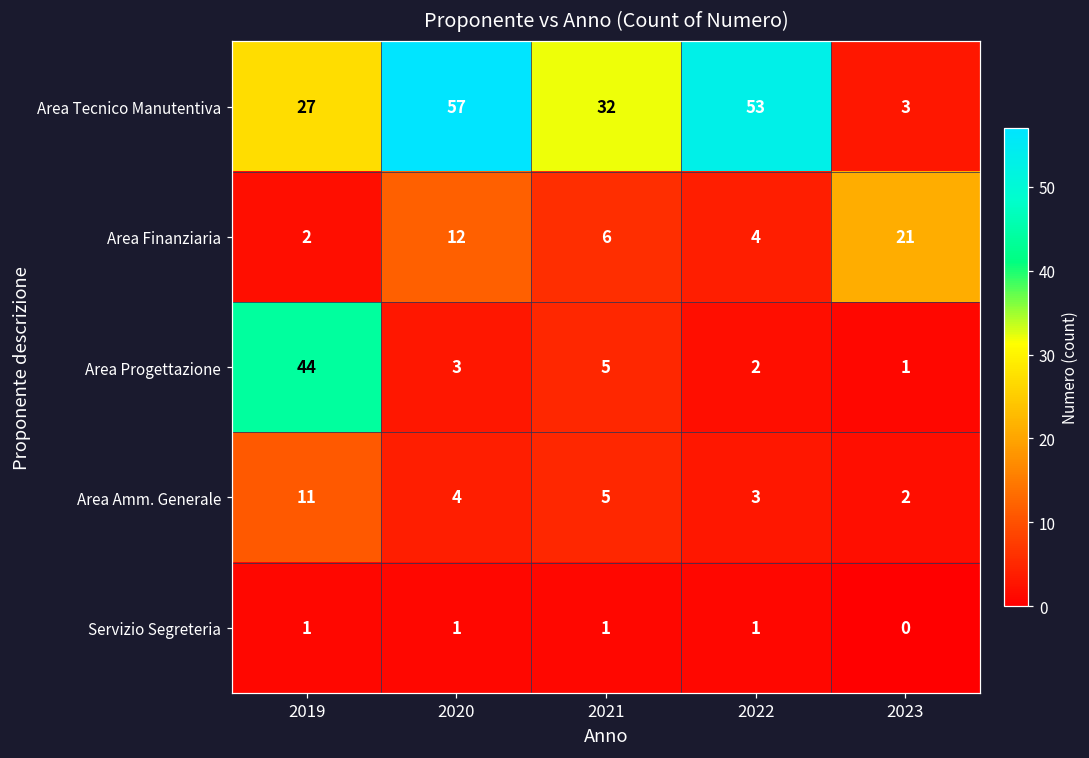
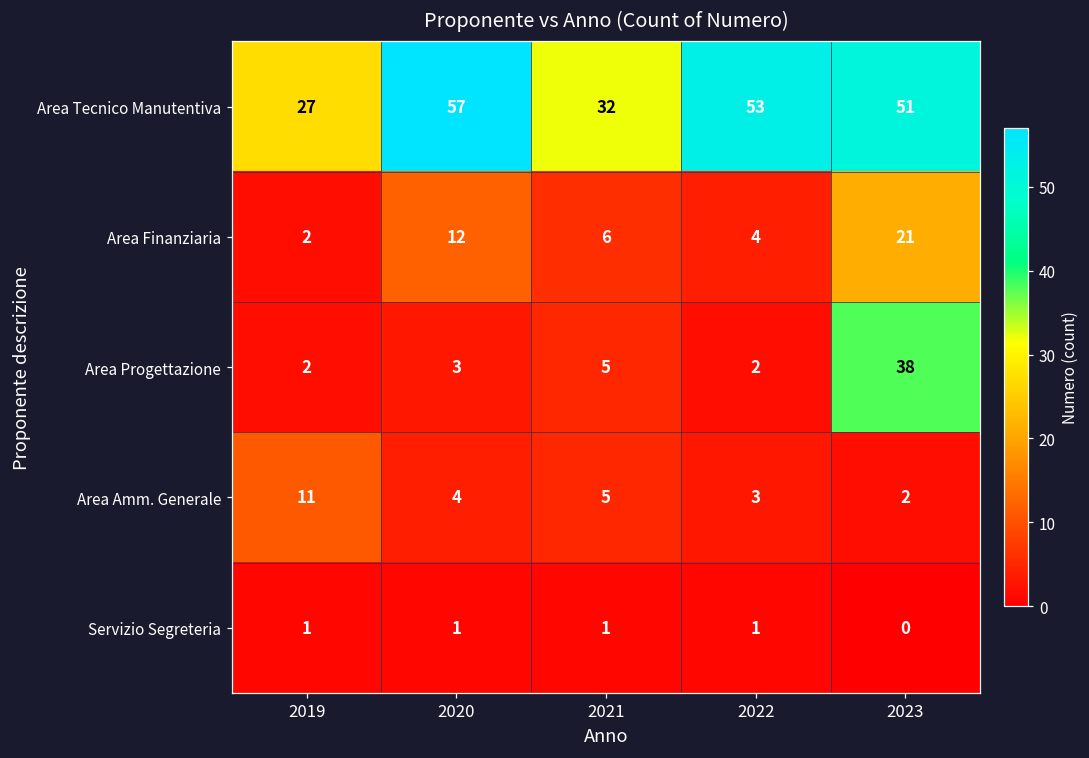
Area Tecnico Manutentiva, 2023: 3 -> 51
Area Progettazione, 2019: 44 -> 2
Area Progettazione, 2023: 1 -> 38
